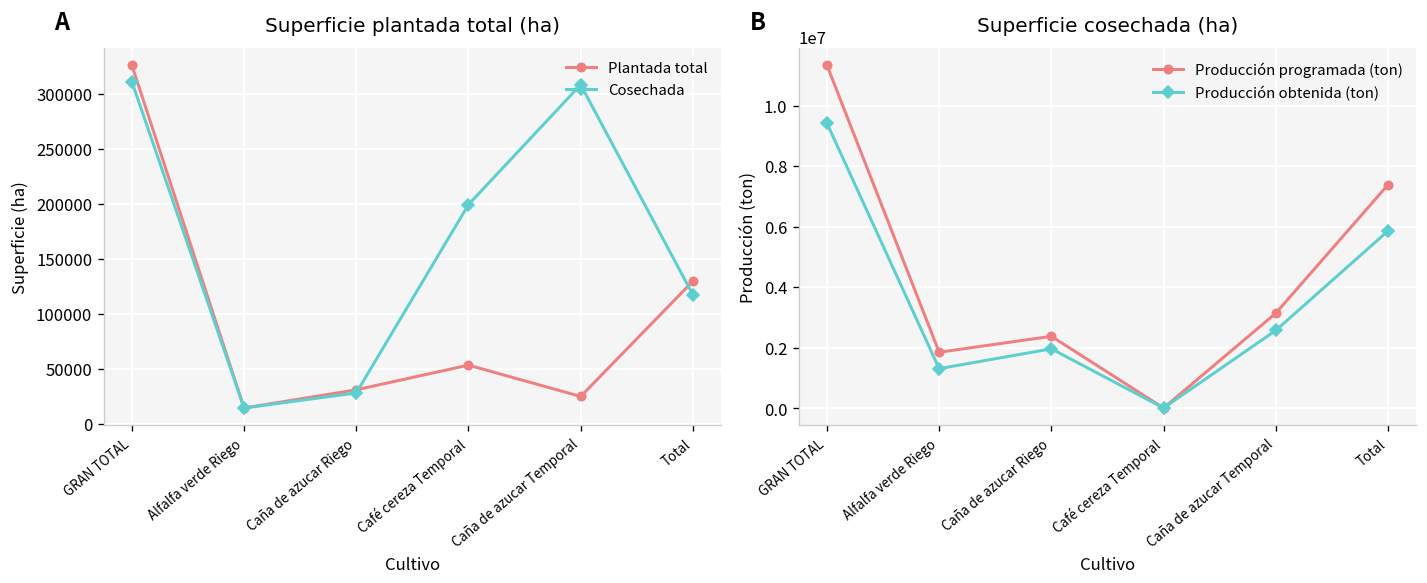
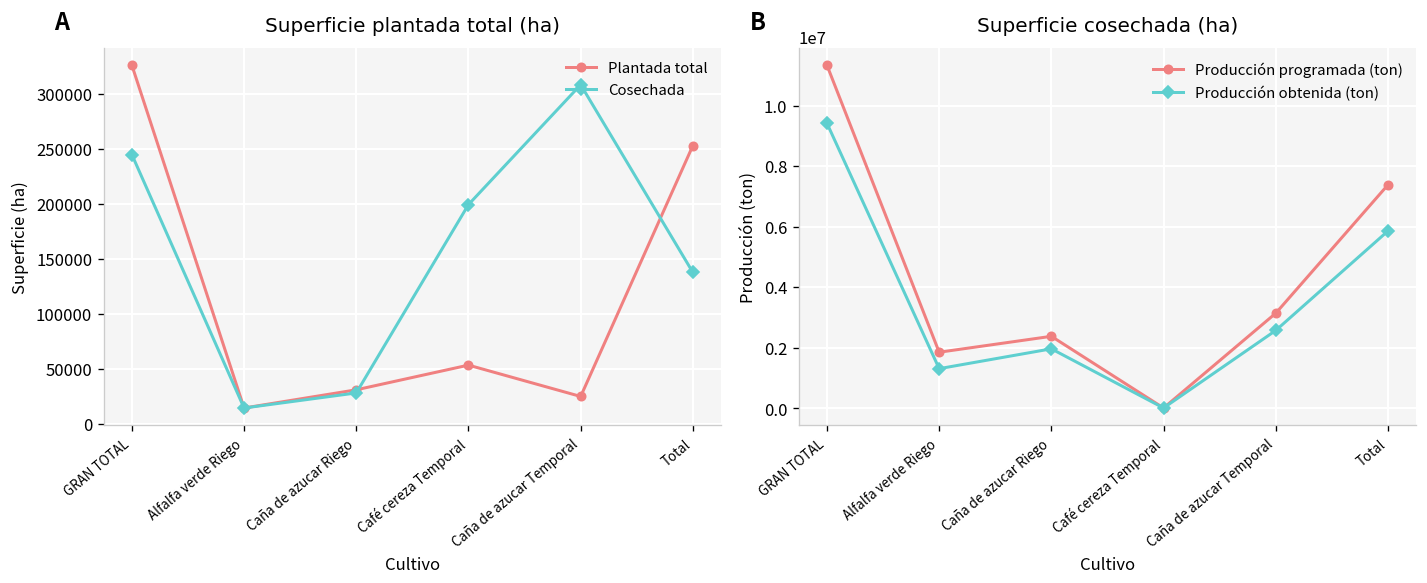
Superficie plantada total (ha), Cosechada, GRAN TOTAL: 310000 -> 240000
Superficie plantada total (ha), Plantada total, Total: 130000 -> 250000
Superficie plantada total (ha), Cosechada, Total: 120000 -> 140000
